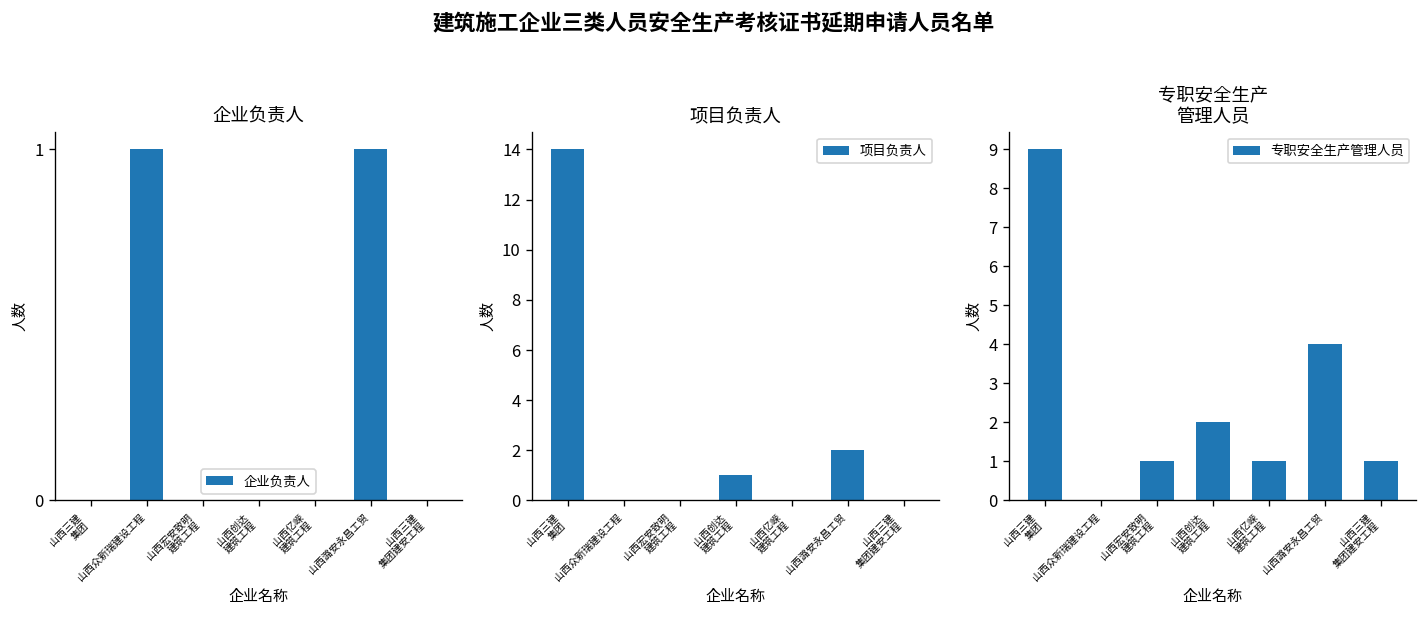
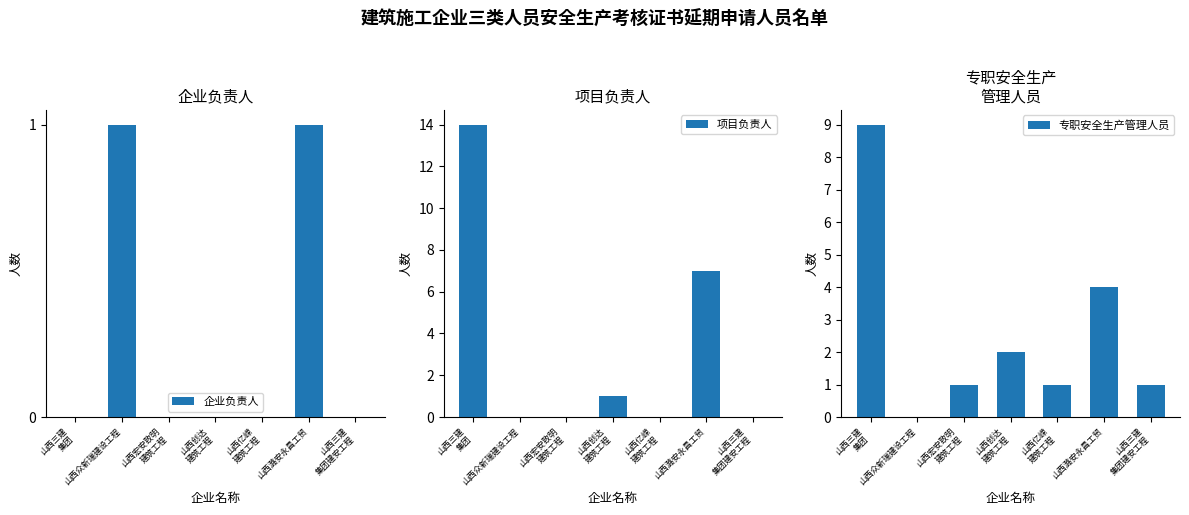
项目负责人, 山西潞安永昌工贸: 2 -> 7
